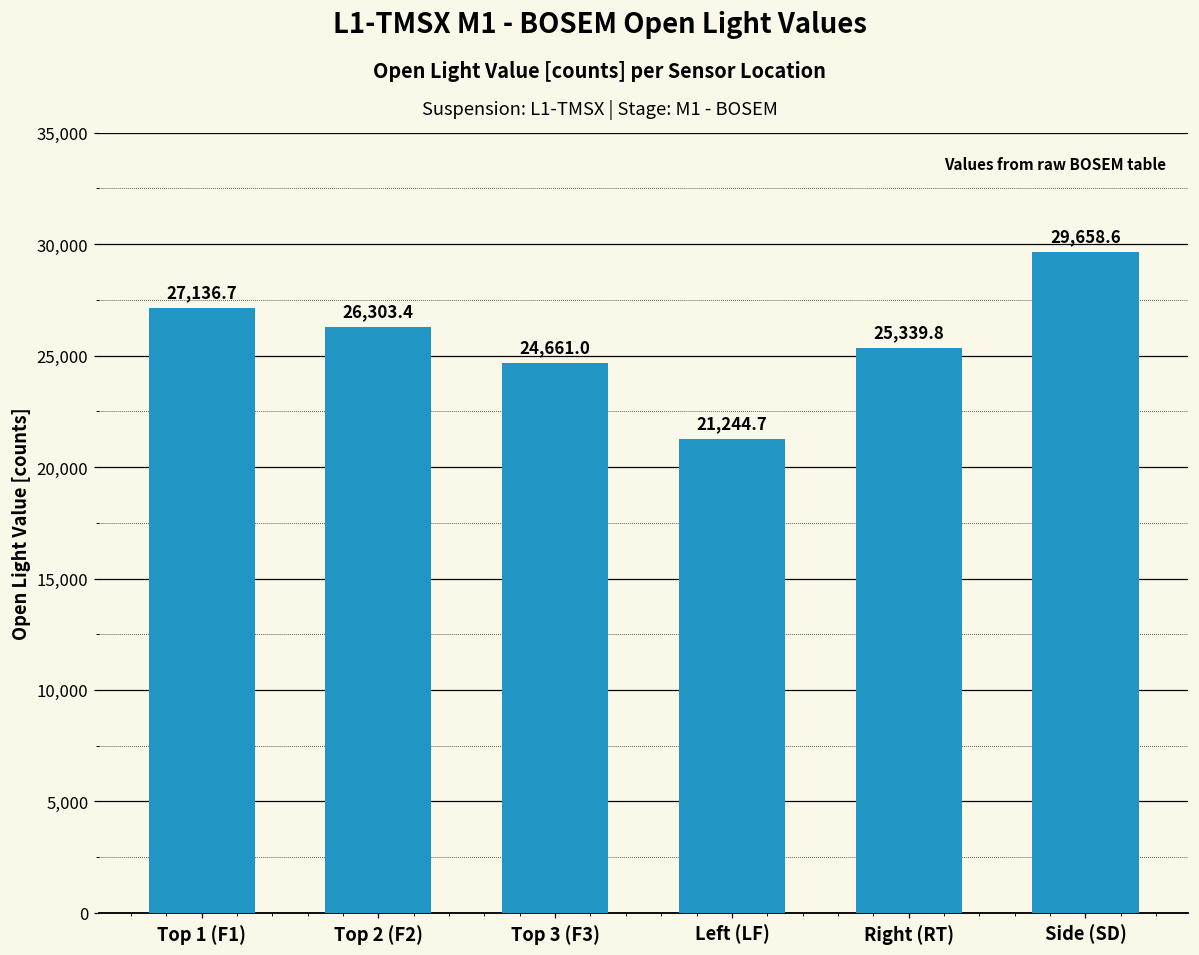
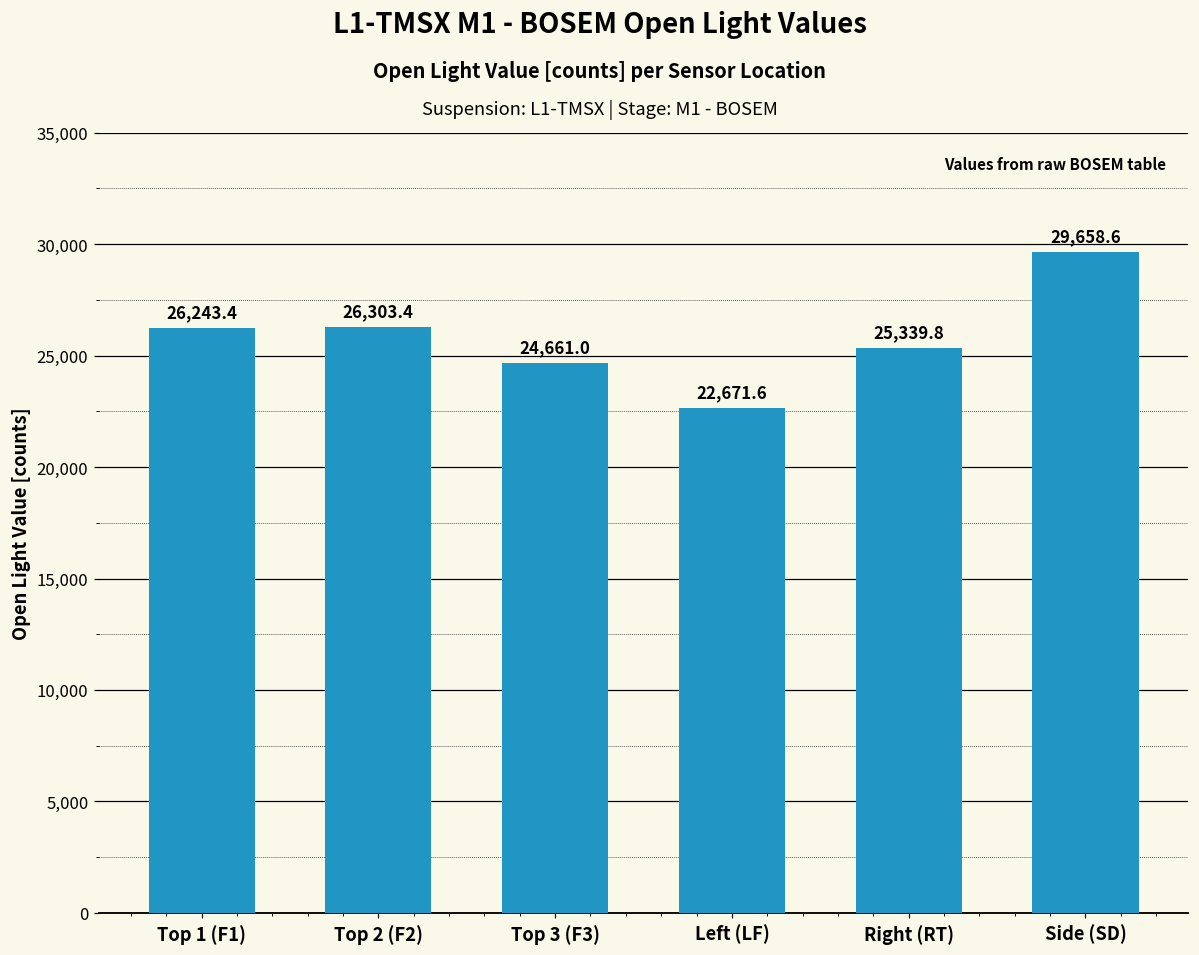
Top 1 (F1): 27,136.7 -> 26,243.4
Left (LF): 21,244.7 -> 22,671.6
